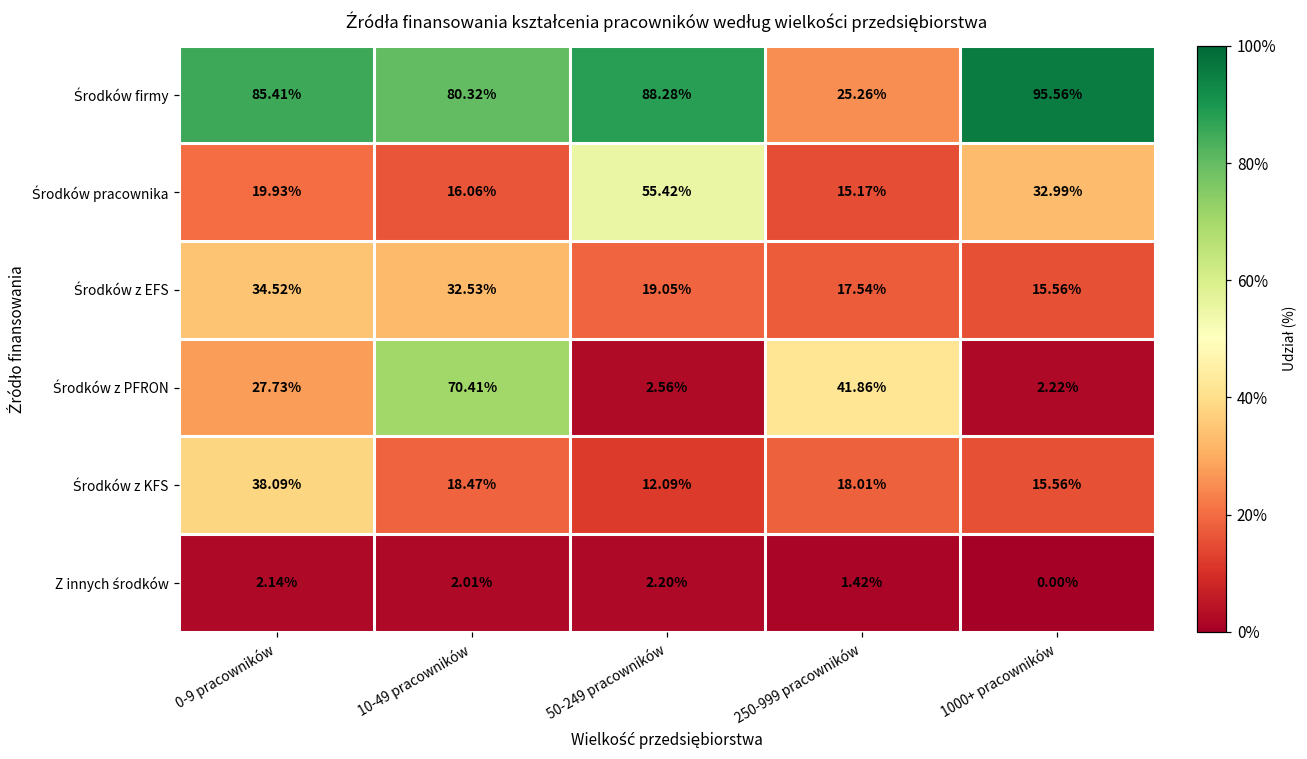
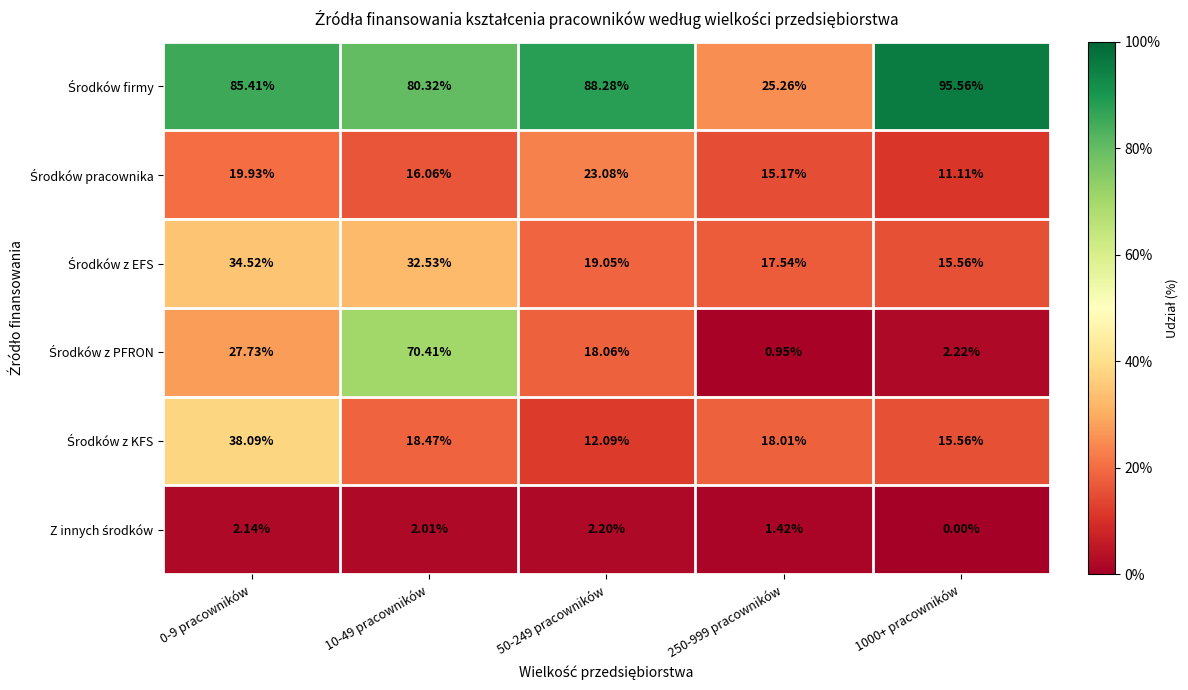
Środków pracownika, 50-249 pracowników: 55.42% -> 23.08%
Środków pracownika, 1000+ pracowników: 32.99% -> 11.11%
Środków z PFRON, 50-249 pracowników: 2.56% -> 18.06%
Środków z PFRON, 250-999 pracowników: 41.86% -> 0.95%
